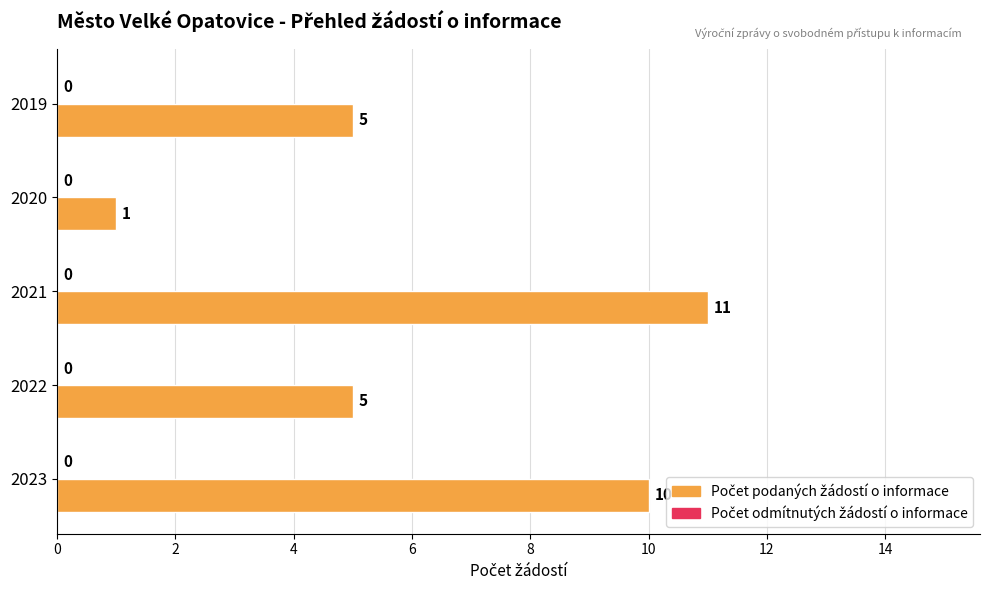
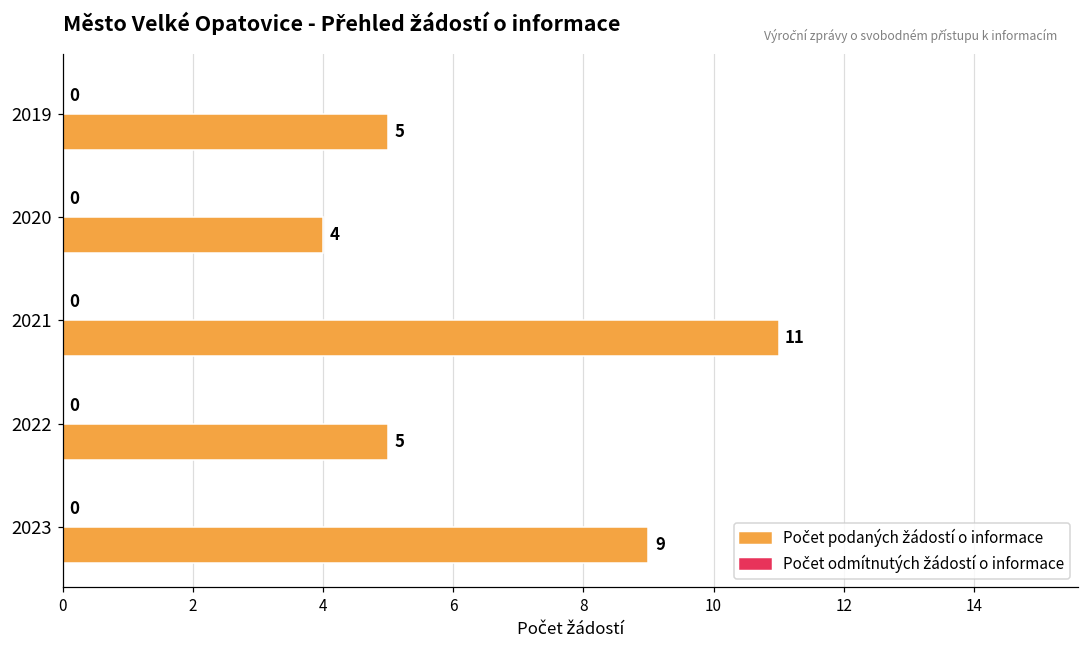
Počet podaných žádostí o informace, 2020: 1 -> 4
Počet podaných žádostí o informace, 2023: 10 -> 9
